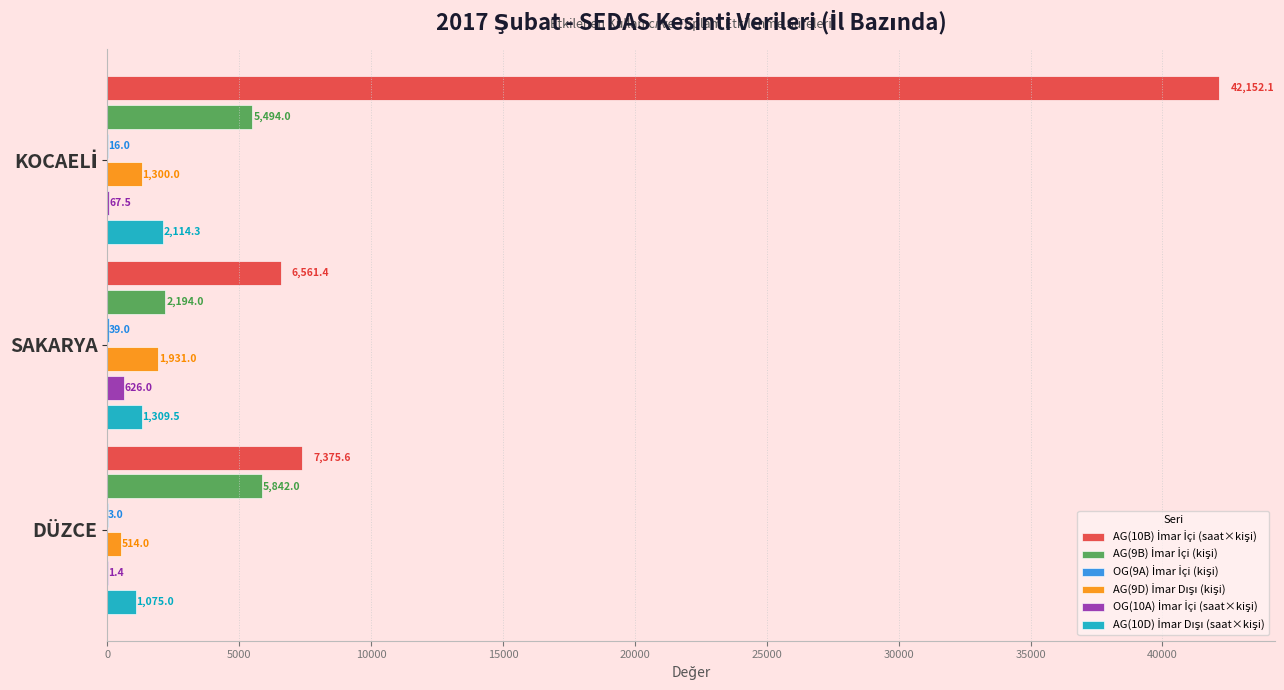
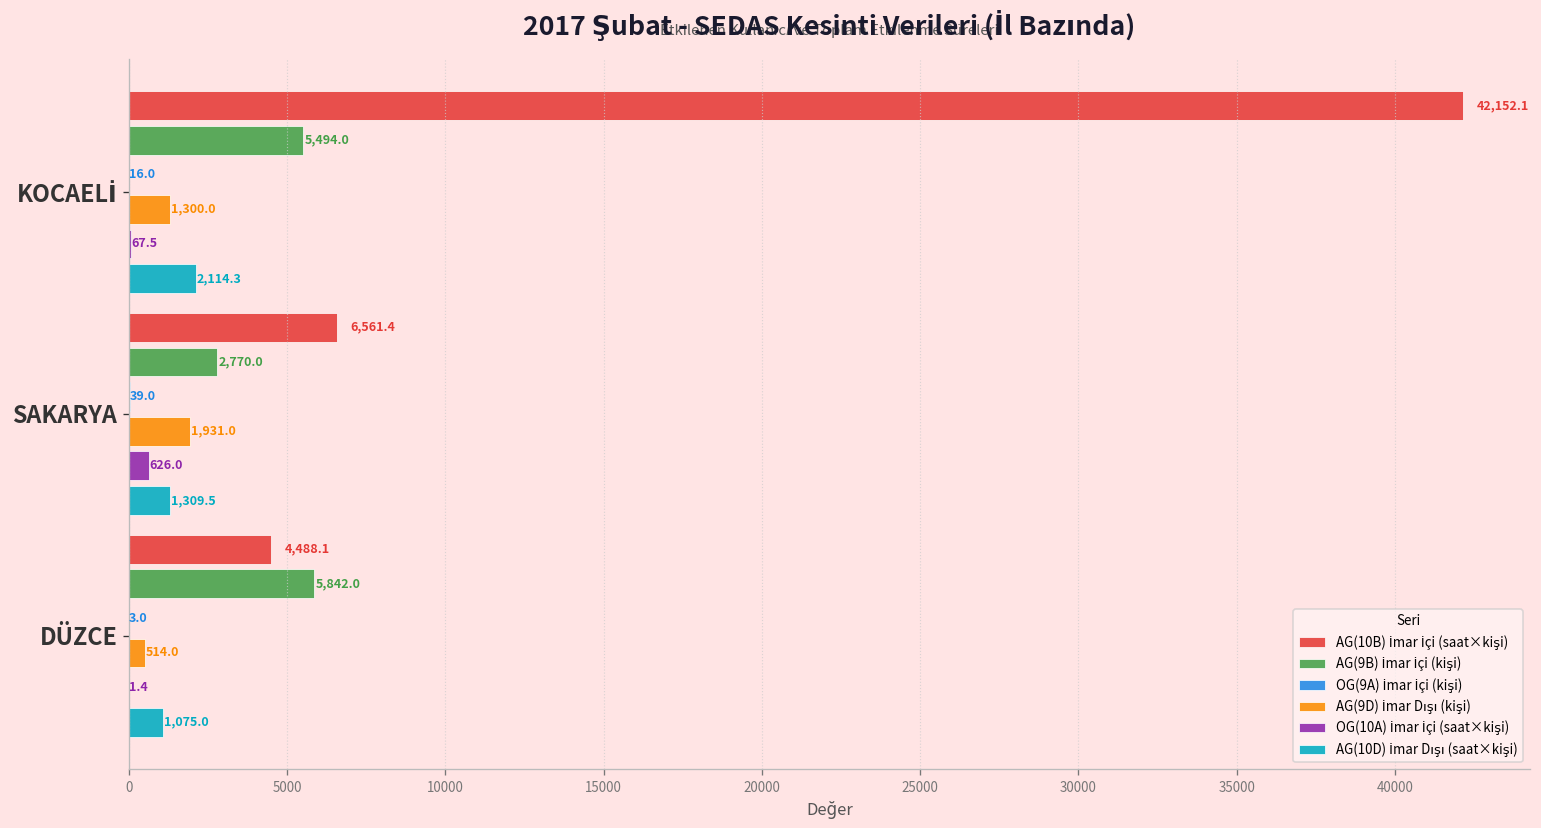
AG(9B) İmar İçi (kişi), SAKARYA: 2,194.0 -> 2,770.0
AG(10B) İmar İçi (saat×kişi), DÜZCE: 7,375.6 -> 4,488.1
